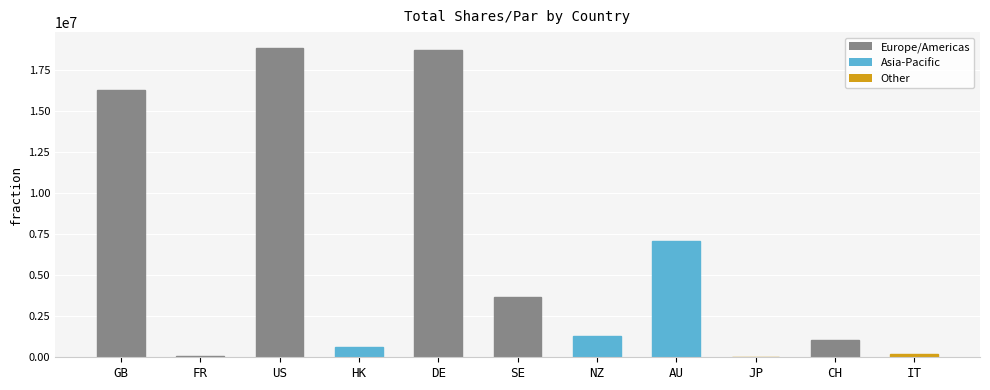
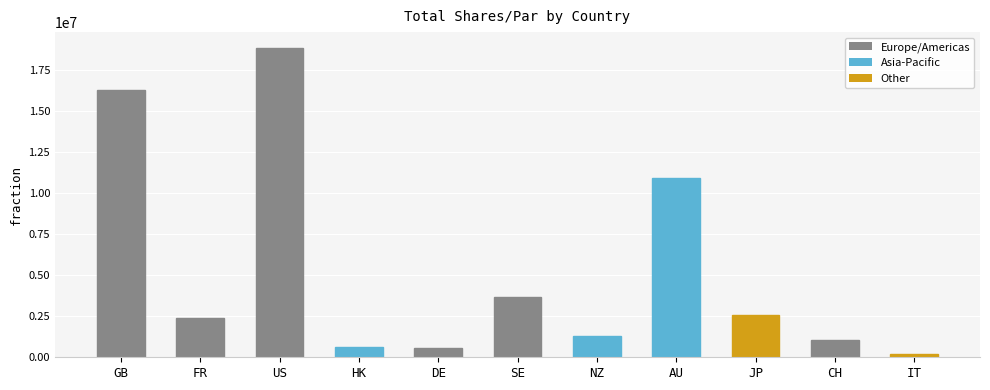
FR: 100000 -> 2400000
DE: 18700000 -> 500000
AU: 7100000 -> 10900000
JP: 0 -> 2600000
